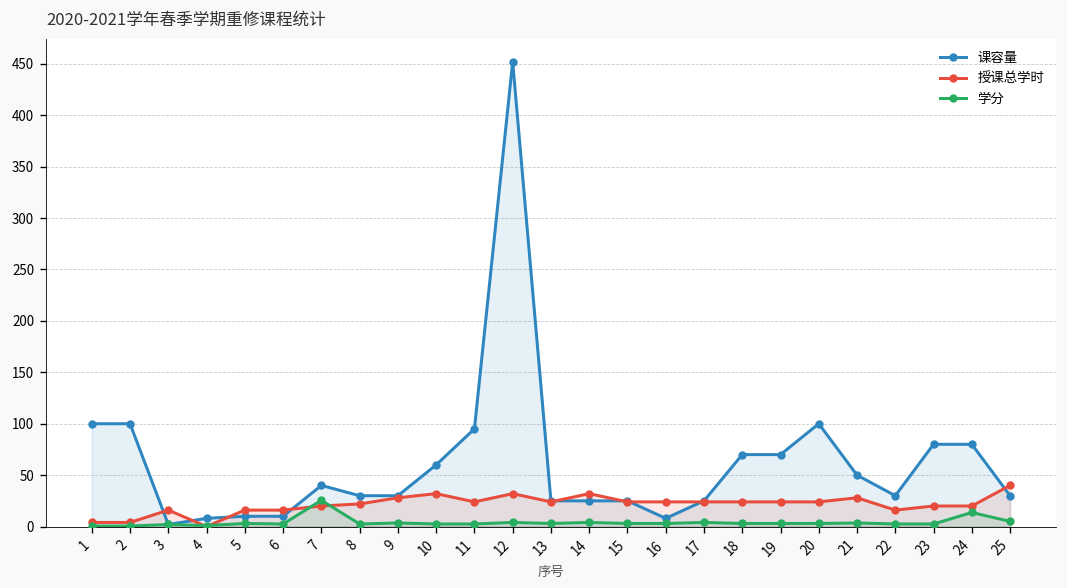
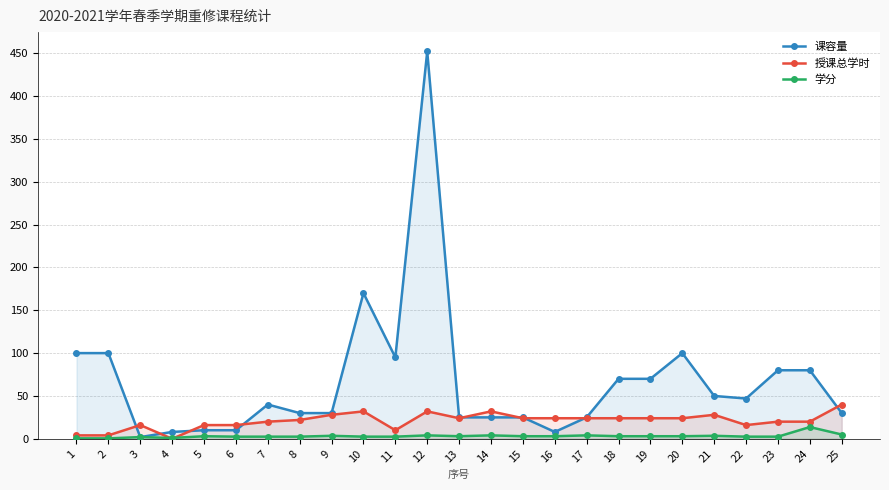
学分, 7: 30 -> 0
课容量, 10: 60 -> 170
授课总学时, 11: 20 -> 10
课容量, 22: 30 -> 50
